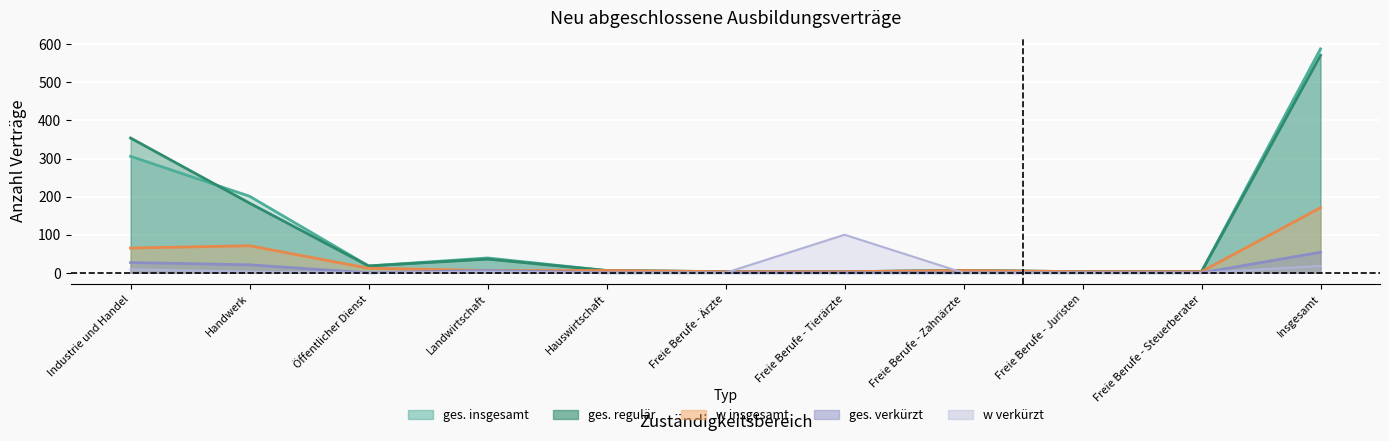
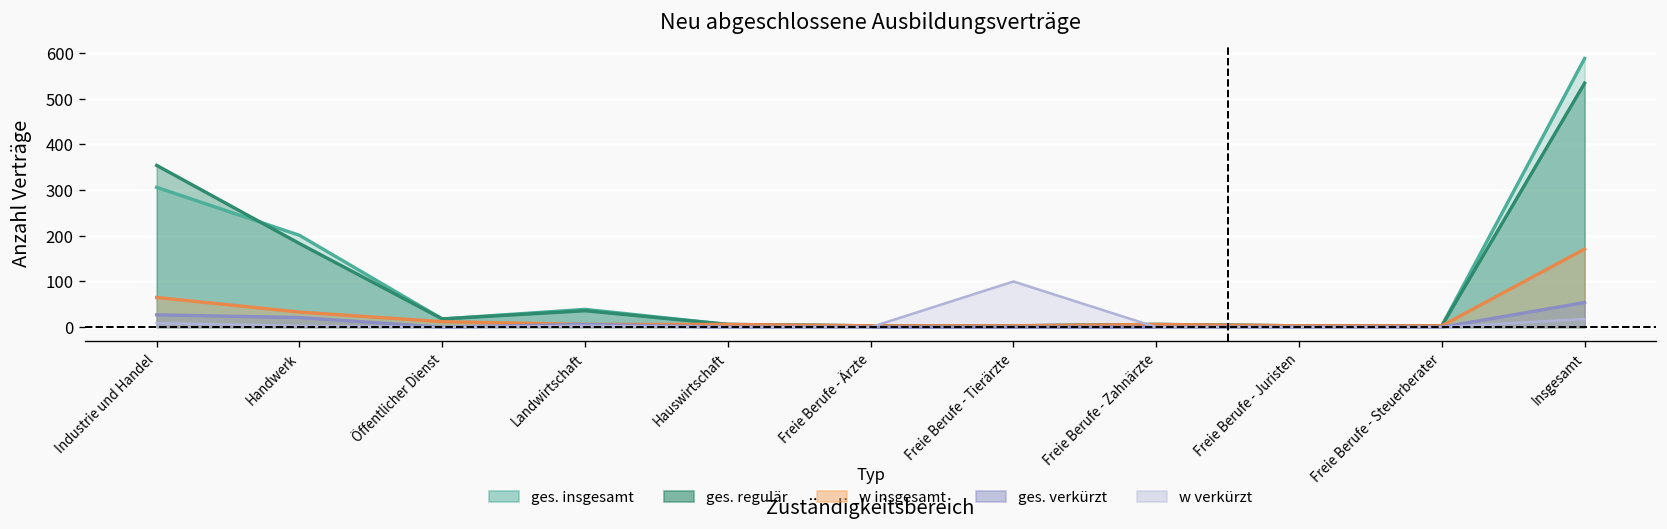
w insgesamt, Handwerk: 70 -> 30
ges. regulär, Insgesamt: 570 -> 530
